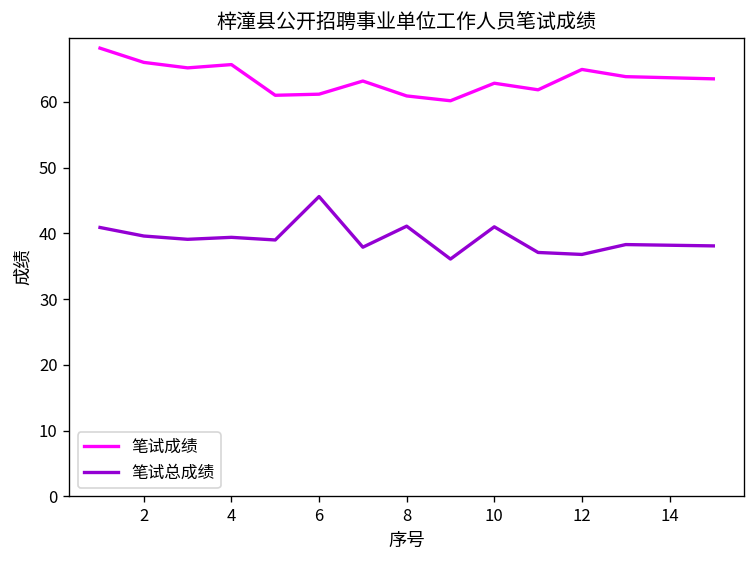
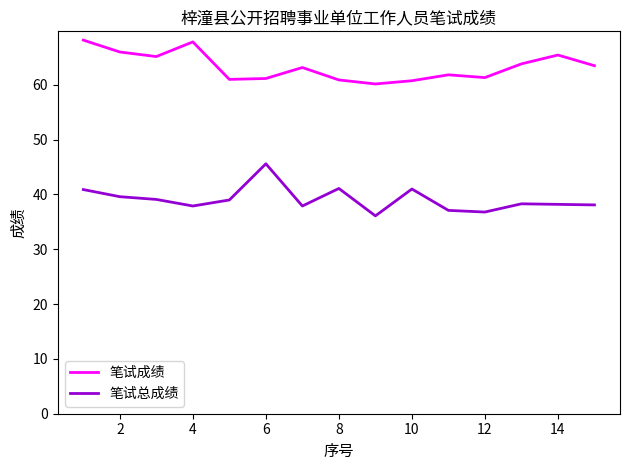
笔试成绩, 4: 66 -> 68
笔试总成绩, 4: 39 -> 38
笔试成绩, 10: 63 -> 61
笔试成绩, 12: 65 -> 61
笔试成绩, 14: 64 -> 65
